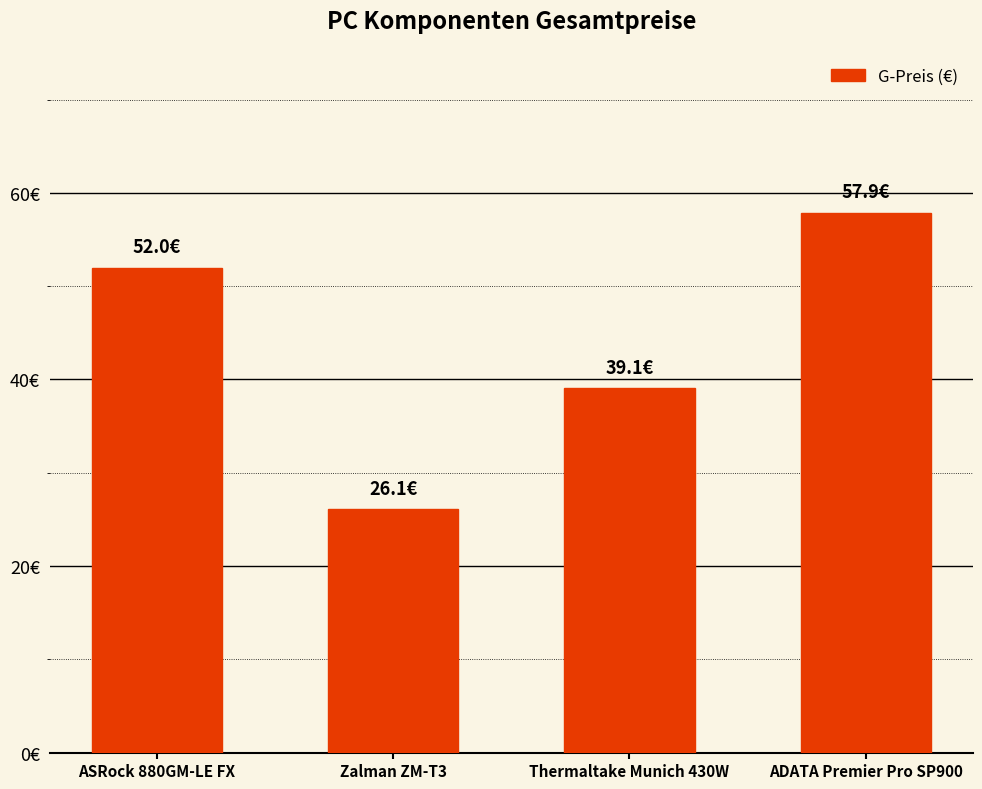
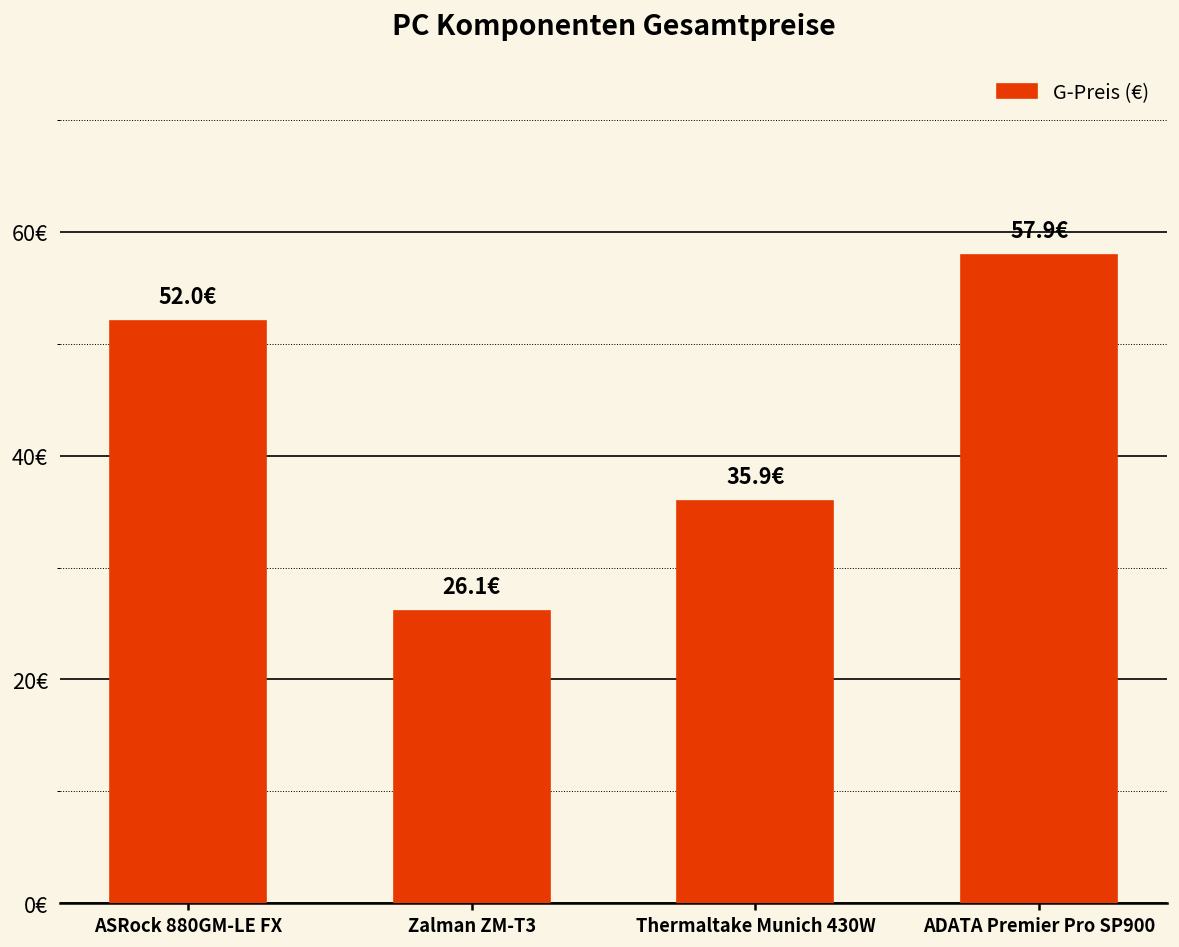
Thermaltake Munich 430W: 39.1€ -> 35.9€
